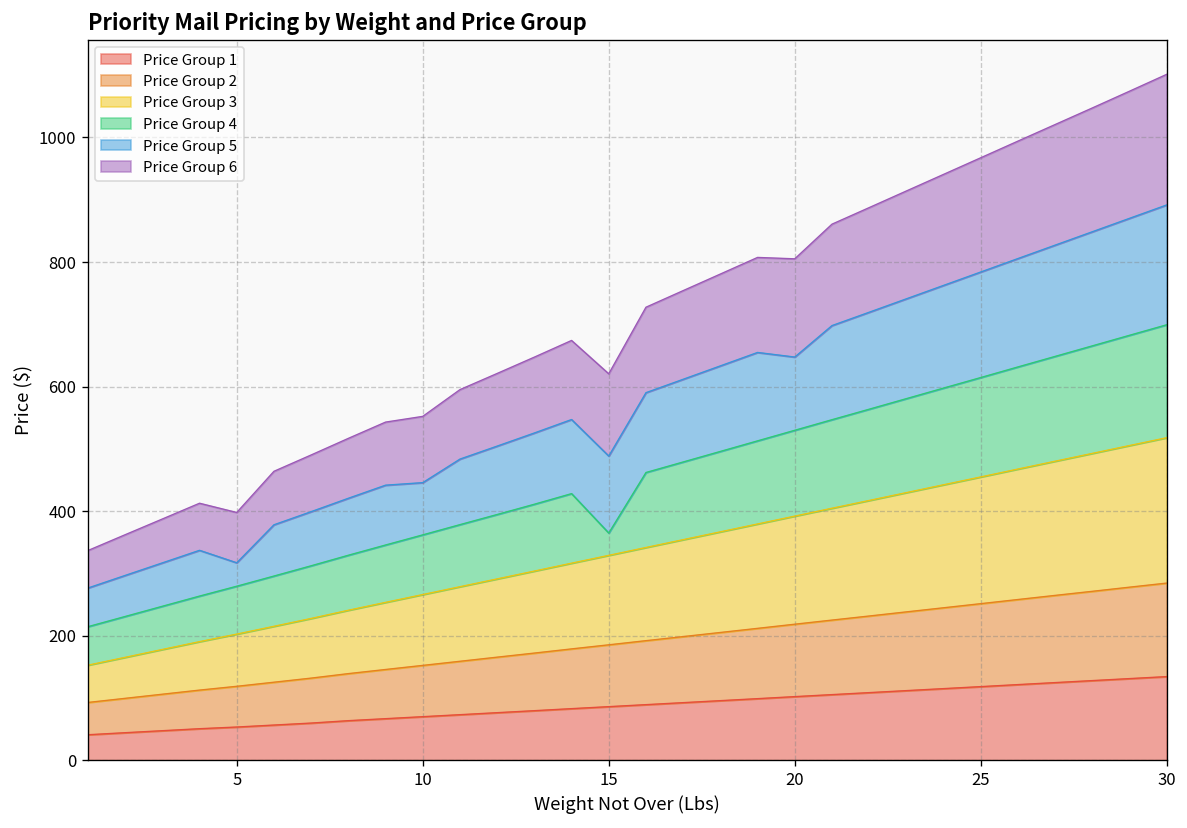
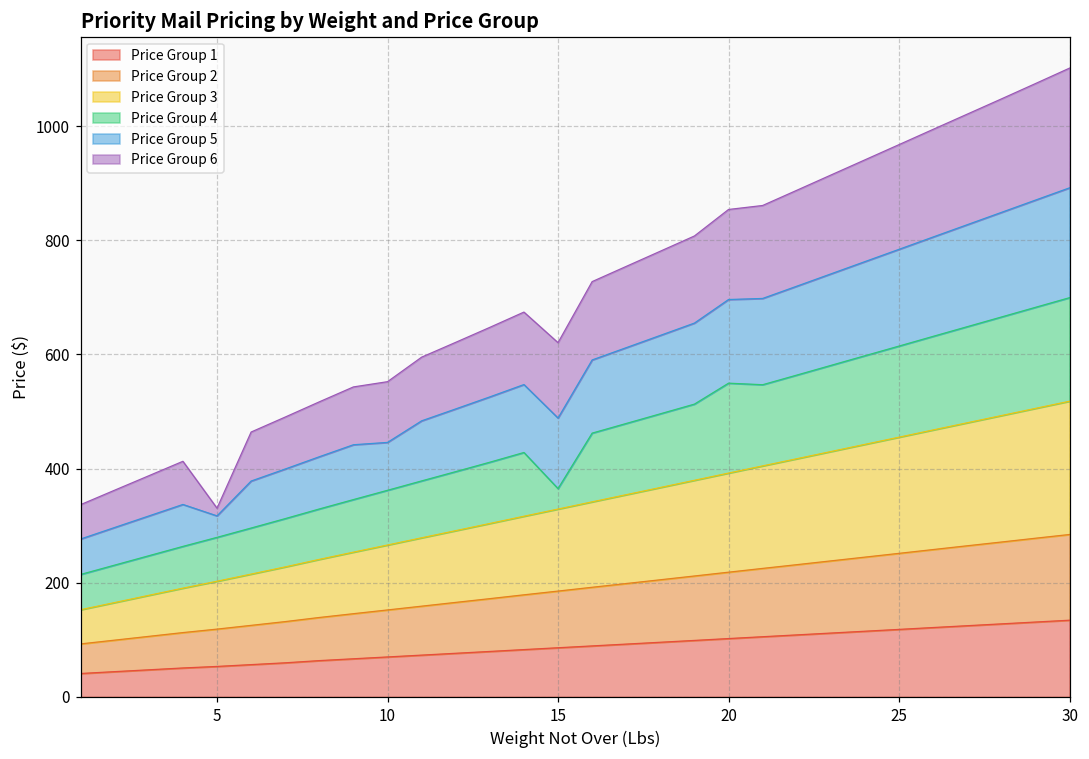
Price Group 6, 5: 80 -> 10
Price Group 4, 20: 140 -> 160
Price Group 5, 20: 120 -> 150
